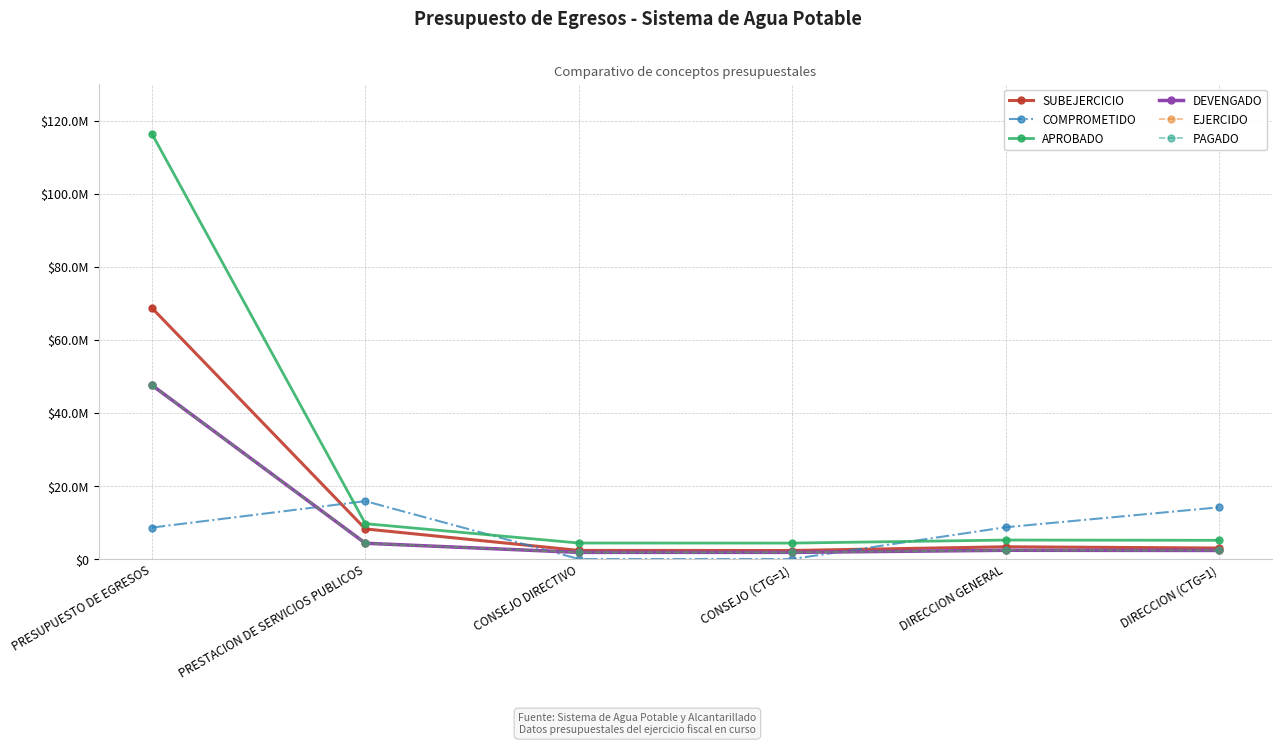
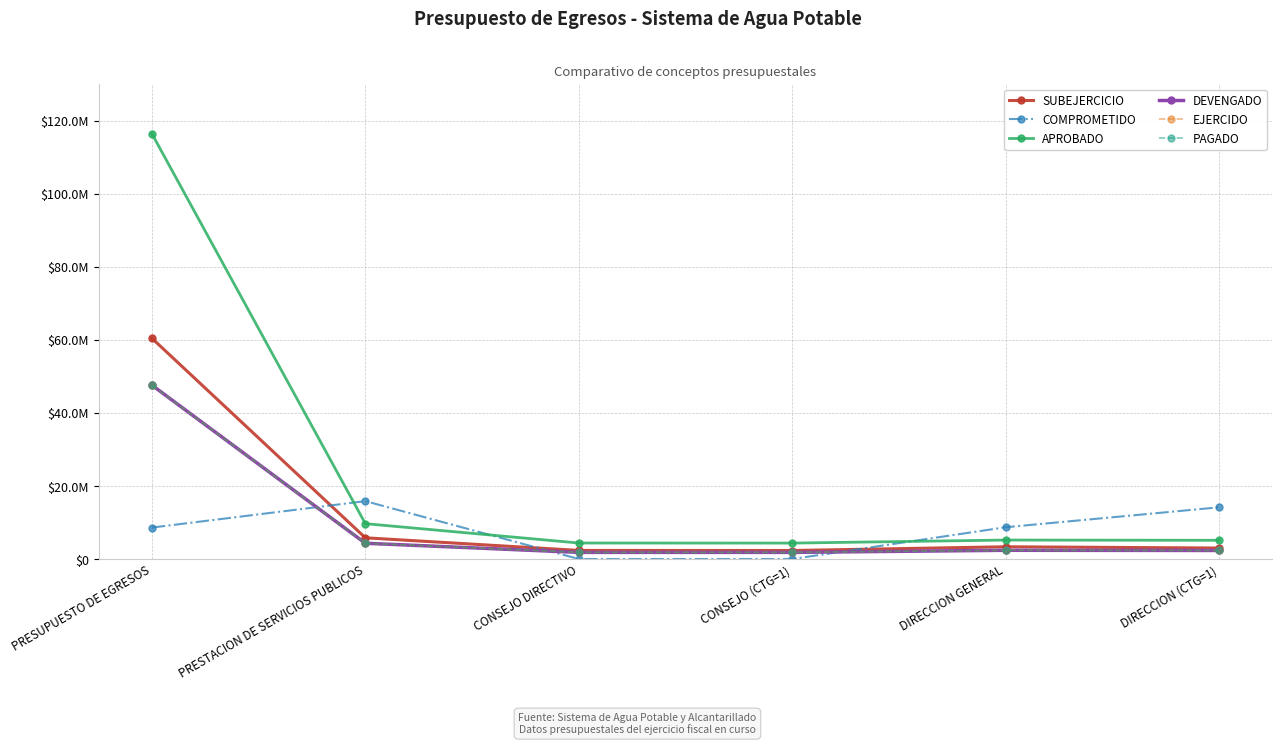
SUBEJERCICIO, PRESUPUESTO DE EGRESOS: $69000000 -> $60000000
SUBEJERCICIO, PRESTACION DE SERVICIOS PUBLICOS: $8000000 -> $6000000
